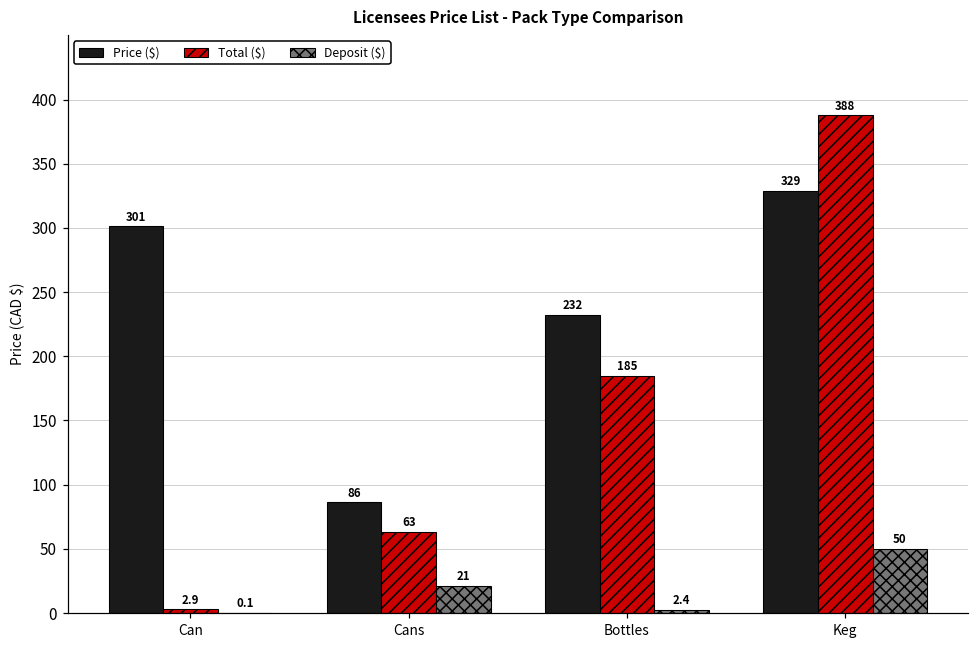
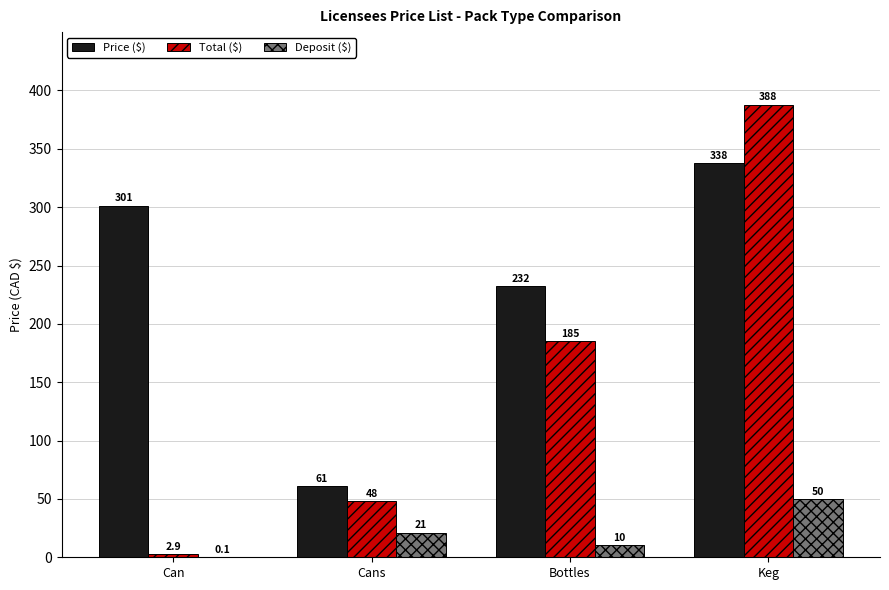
Price ($), Cans: 86 -> 61
Total ($), Cans: 63 -> 48
Deposit ($), Bottles: 2.4 -> 10
Price ($), Keg: 329 -> 338
